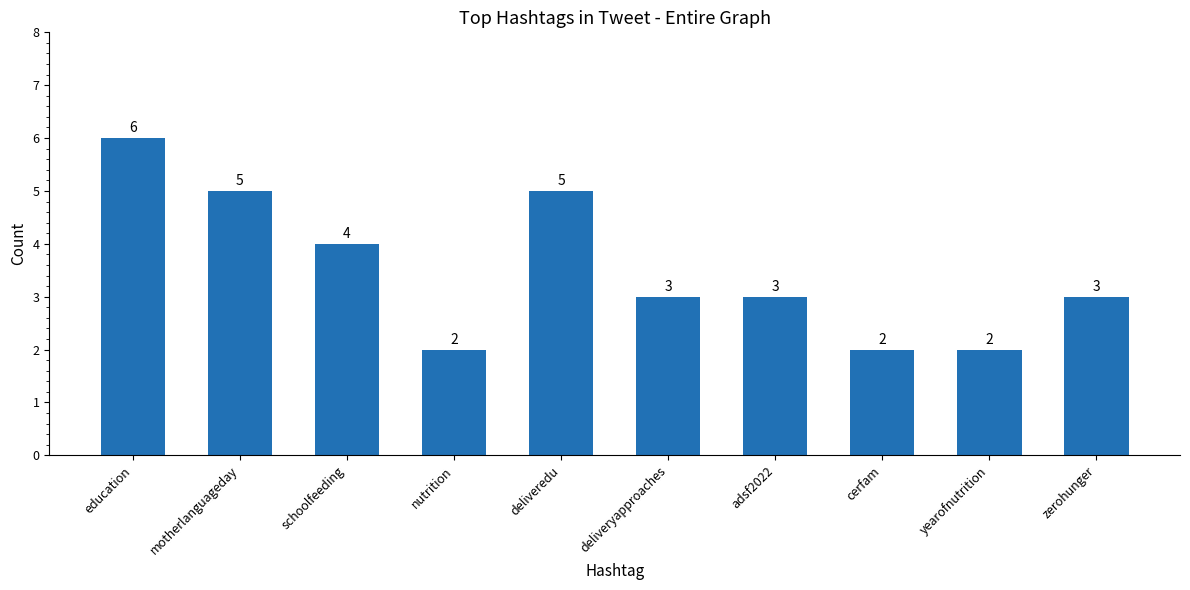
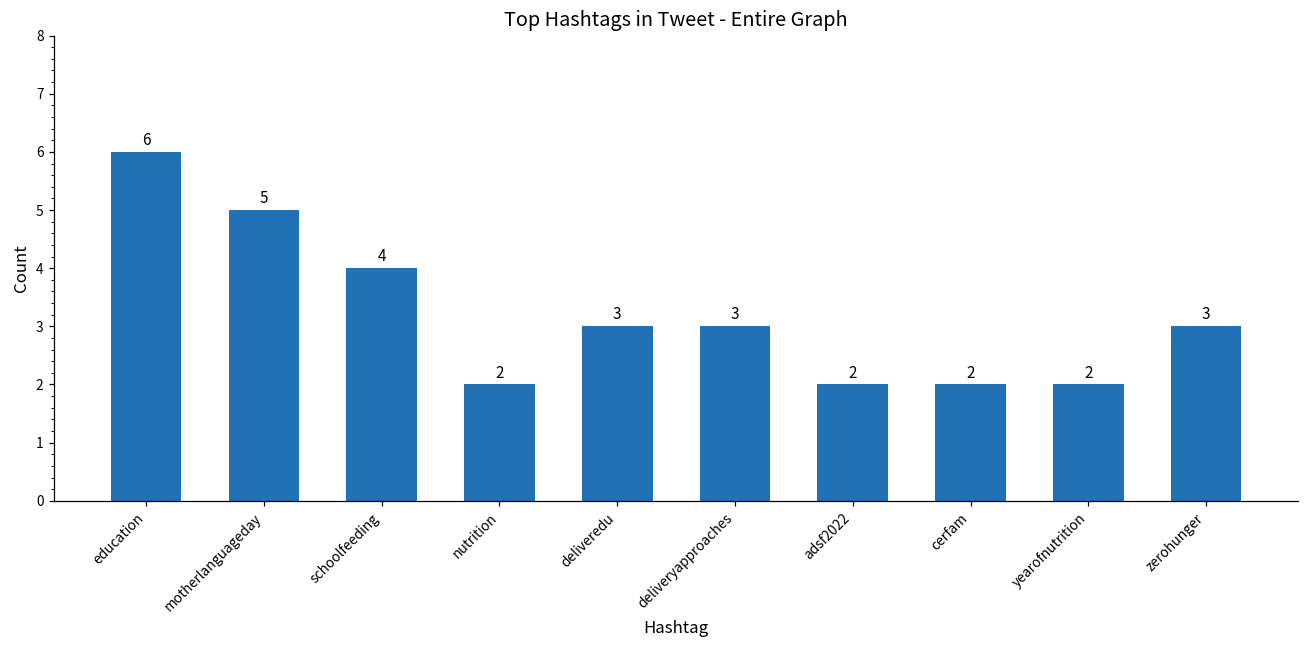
deliveredu: 5 -> 3
adsf2022: 3 -> 2
